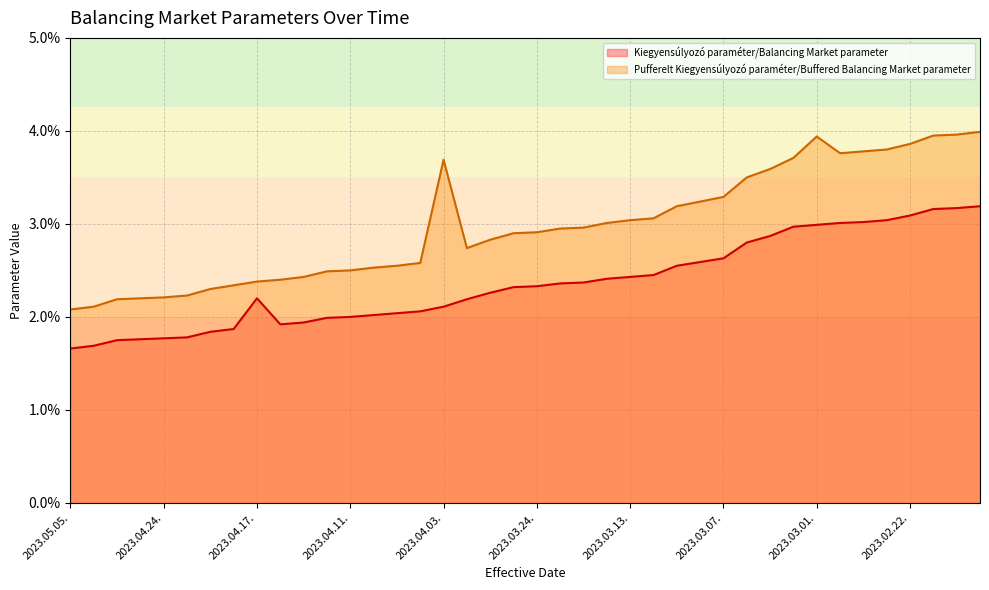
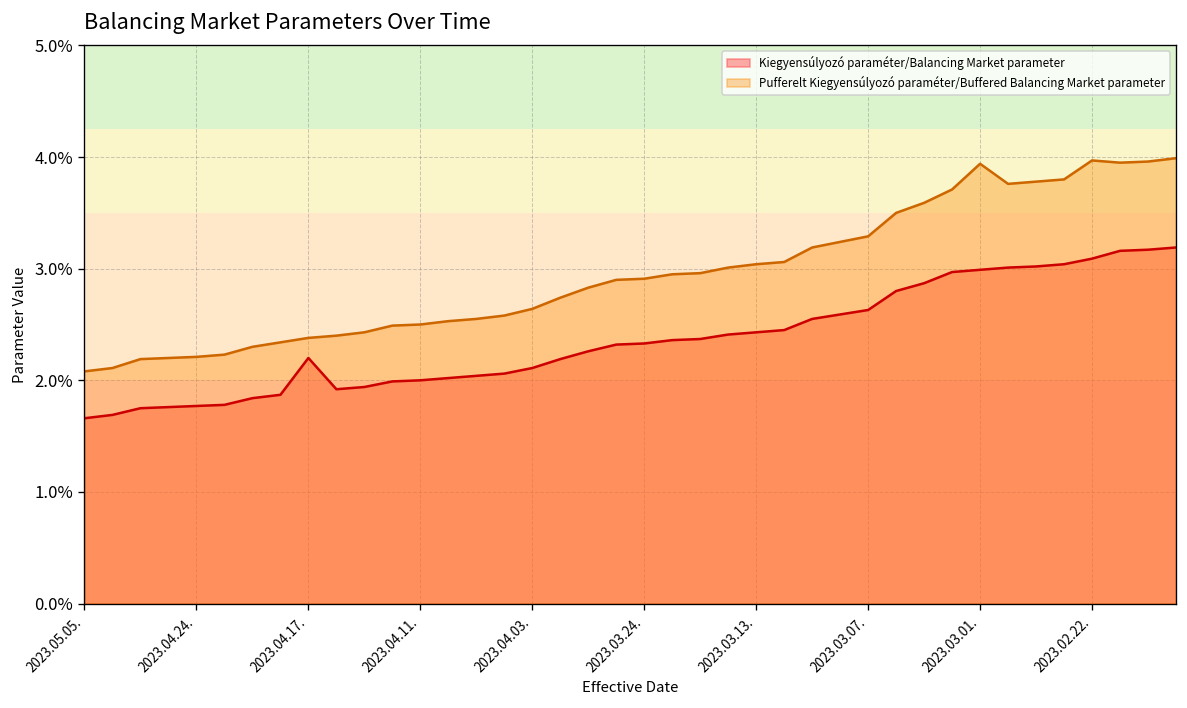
Pufferelt Kiegyensúlyozó paraméter/Buffered Balancing Market parameter, 2023.04.03.: 3.7% -> 2.6%
Pufferelt Kiegyensúlyozó paraméter/Buffered Balancing Market parameter, 2023.02.22.: 3.9% -> 4.0%
